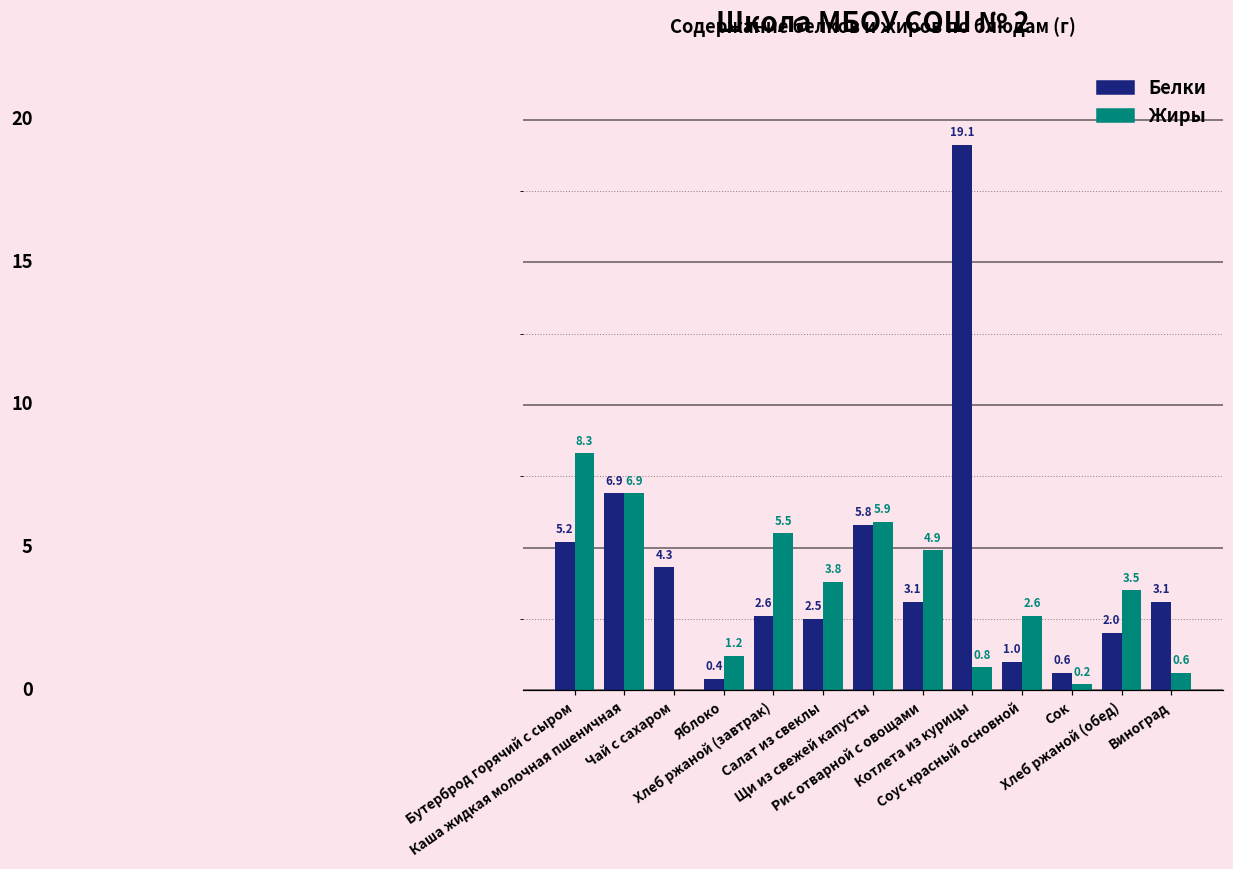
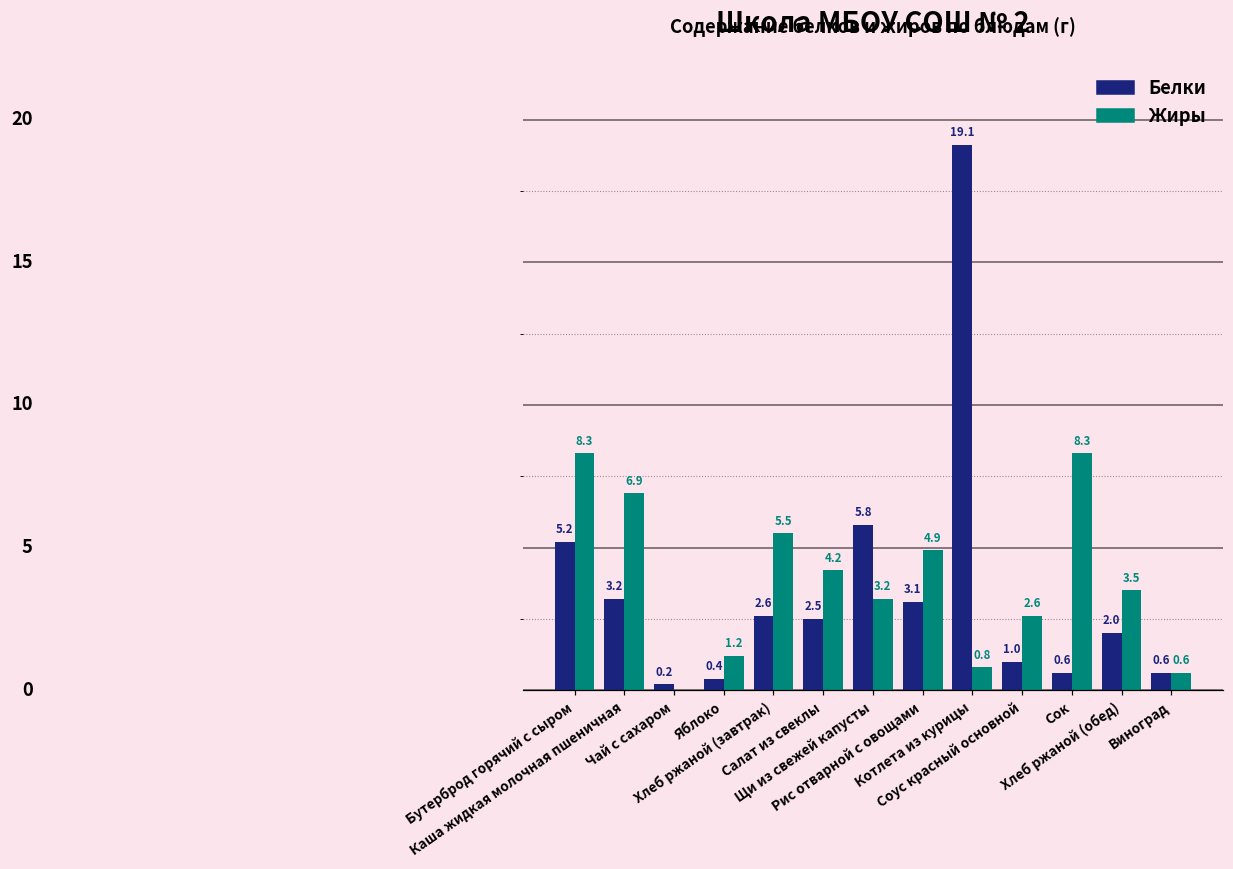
Белки, Каша жидкая молочная пшеничная: 6.9 -> 3.2
Белки, Чай с сахаром: 4.3 -> 0.2
Жиры, Салат из свеклы: 3.8 -> 4.2
Жиры, Щи из свежей капусты: 5.9 -> 3.2
Жиры, Сок: 0.2 -> 8.3
Белки, Виноград: 3.1 -> 0.6
